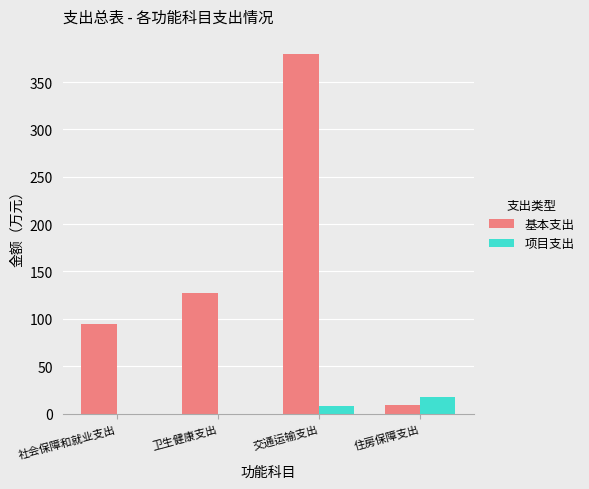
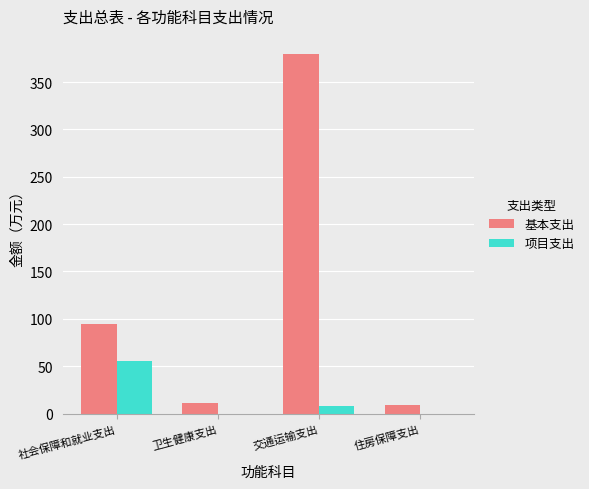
项目支出, 社会保障和就业支出: 0 -> 60
基本支出, 卫生健康支出: 130 -> 10
项目支出, 住房保障支出: 20 -> 0
